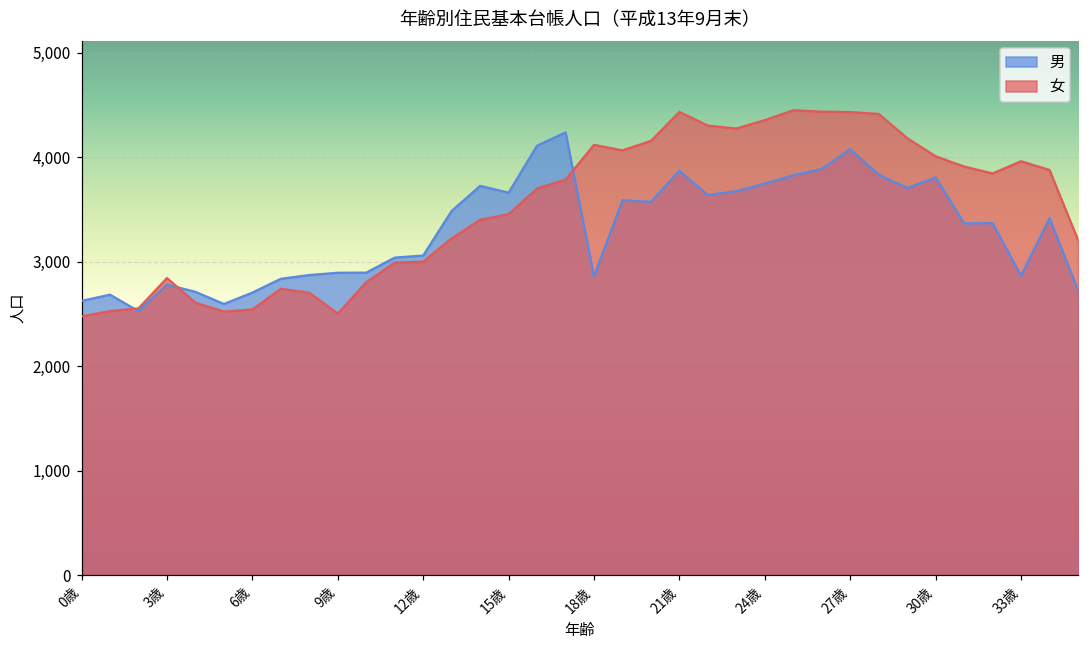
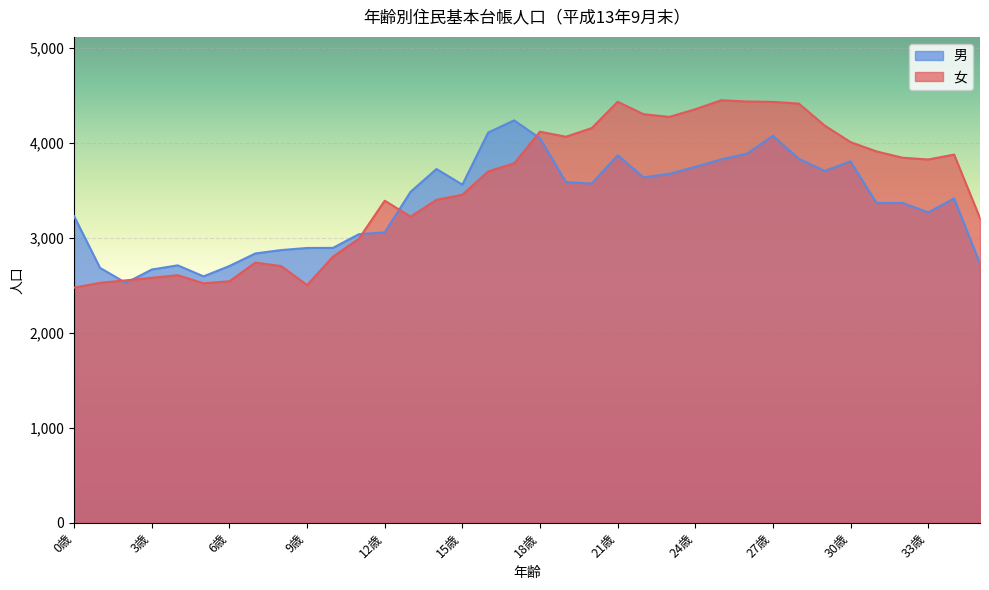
男, 0歳: 2,600 -> 3,200
男, 3歳: 2,800 -> 2,700
女, 3歳: 2,800 -> 2,600
女, 12歳: 3,000 -> 3,400
男, 15歳: 3,700 -> 3,600
男, 18歳: 2,900 -> 4,100
男, 33歳: 2,900 -> 3,300
女, 33歳: 4,000 -> 3,800
